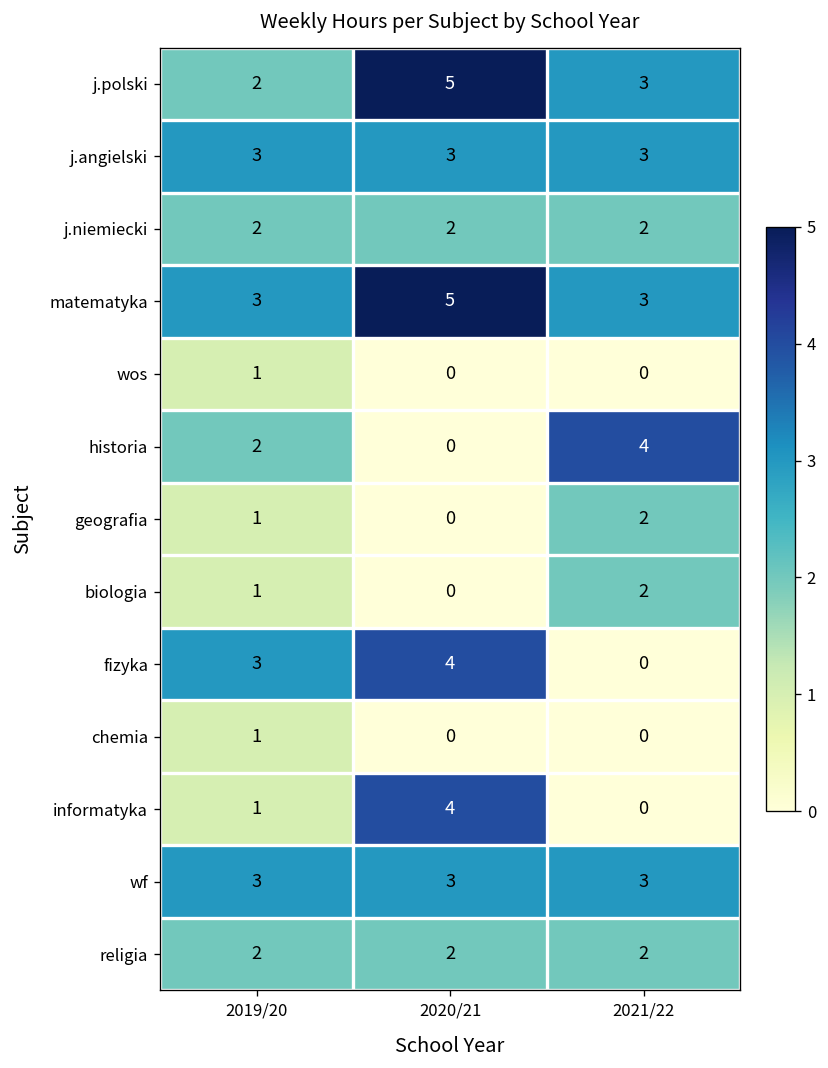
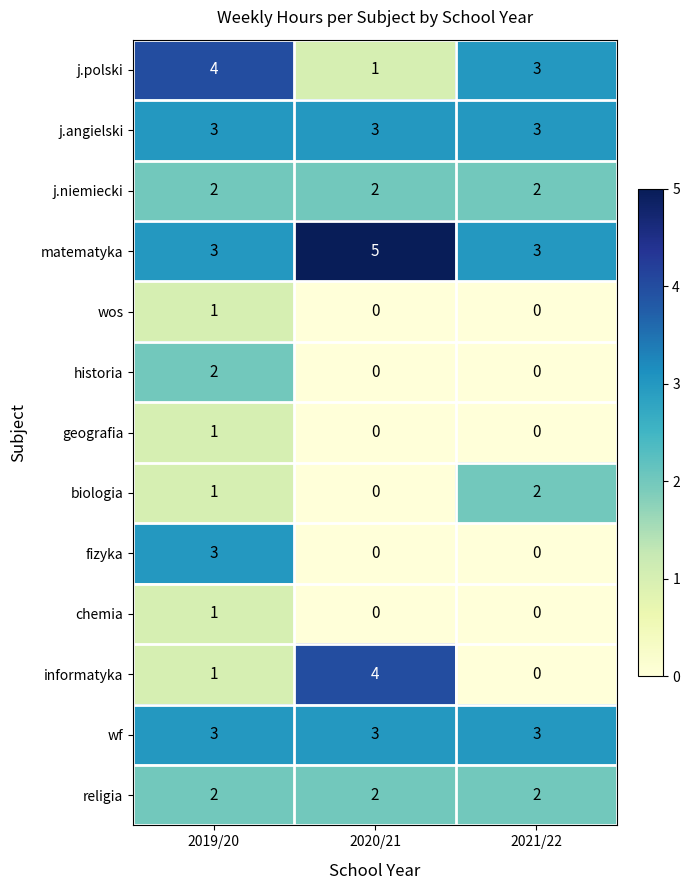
j.polski, 2019/20: 2 -> 4
j.polski, 2020/21: 5 -> 1
historia, 2021/22: 4 -> 0
geografia, 2021/22: 2 -> 0
fizyka, 2020/21: 4 -> 0
